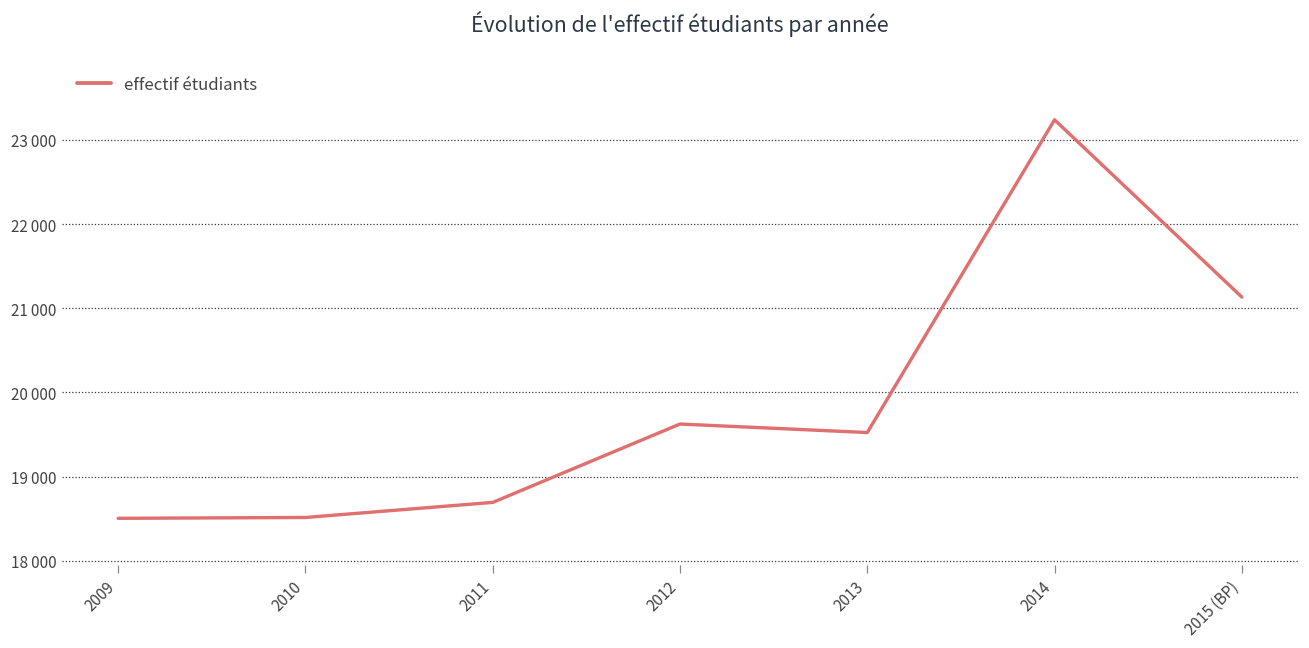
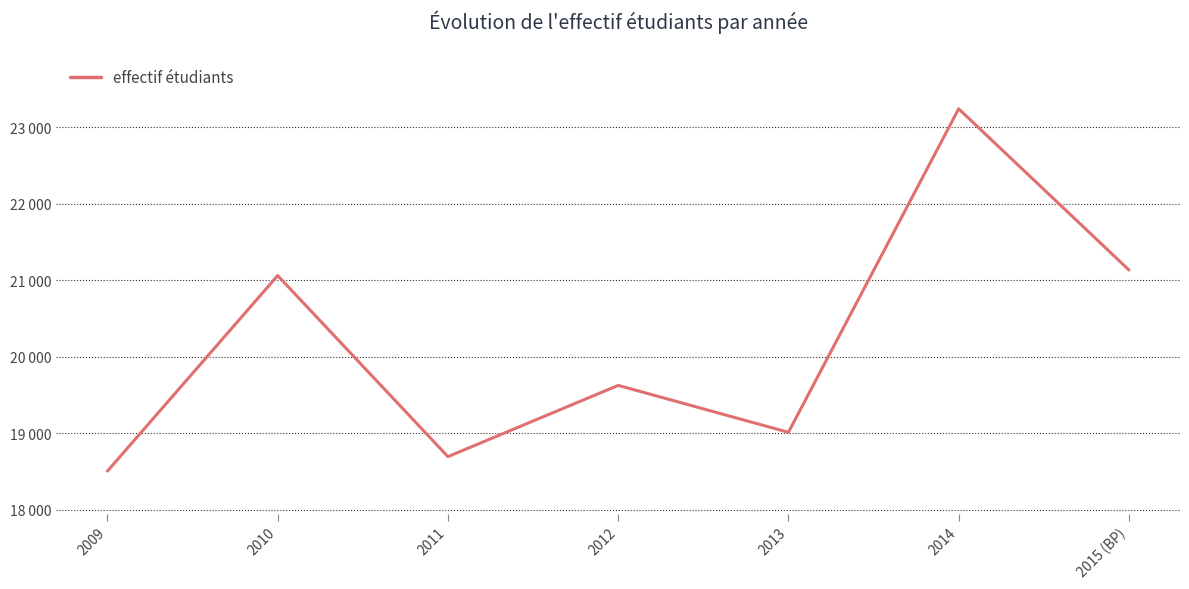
2010: 18500 -> 21100
2013: 19500 -> 19000
